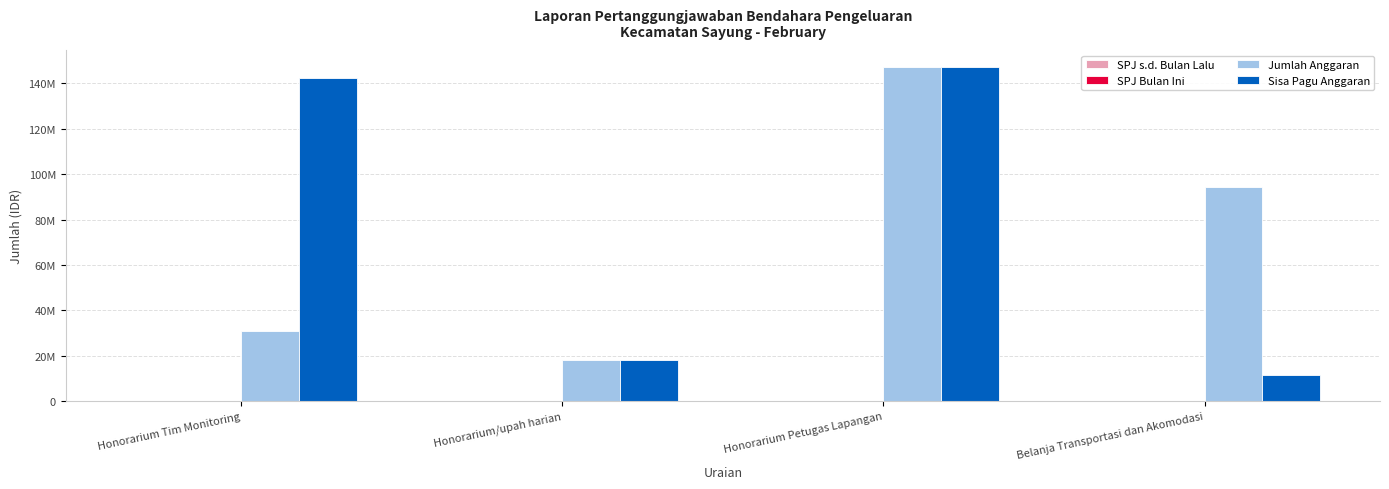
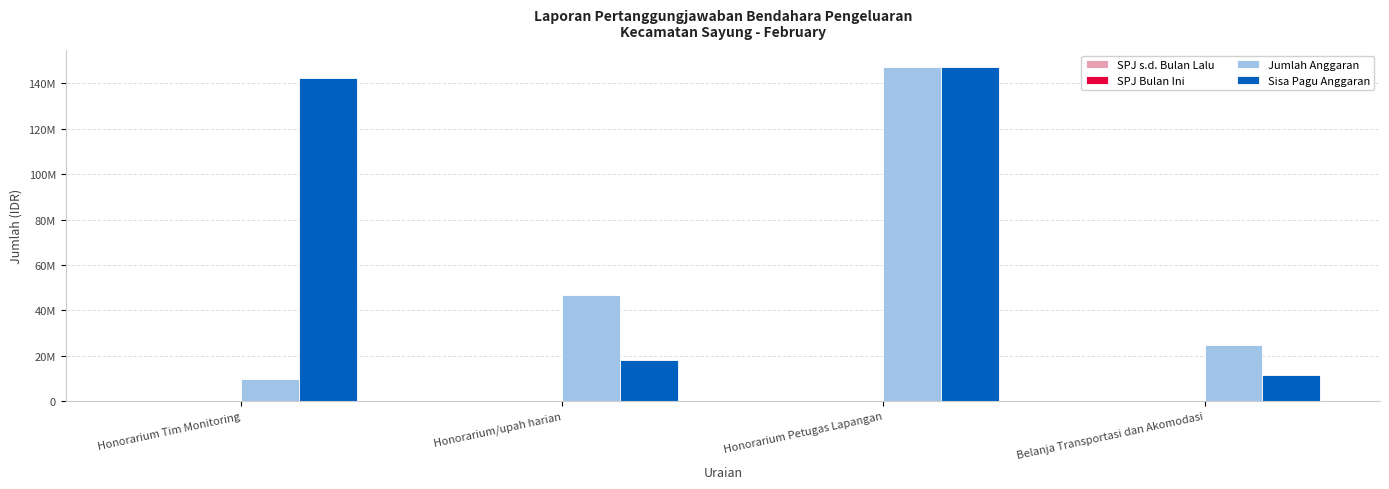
Jumlah Anggaran, Honorarium Tim Monitoring: 31000000 -> 10000000
Jumlah Anggaran, Honorarium/upah harian: 18000000 -> 47000000
Jumlah Anggaran, Belanja Transportasi dan Akomodasi: 94000000 -> 25000000
